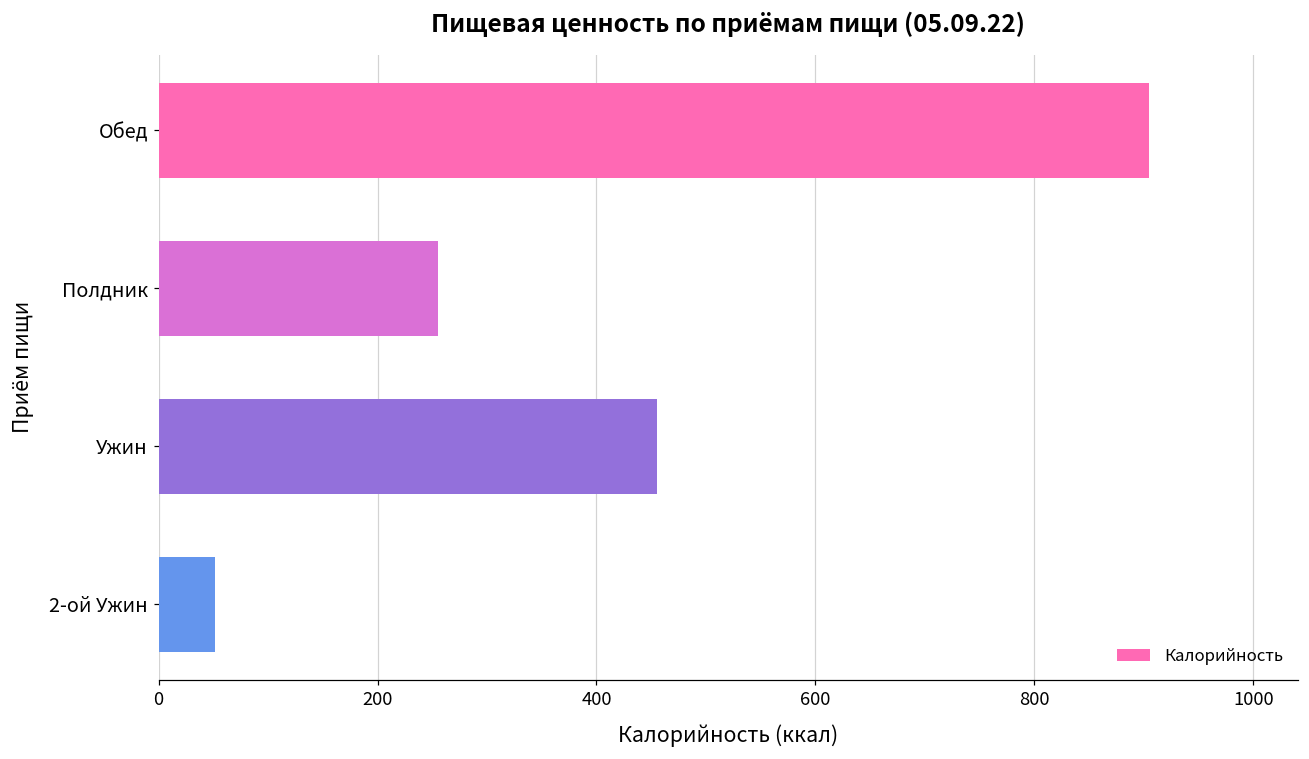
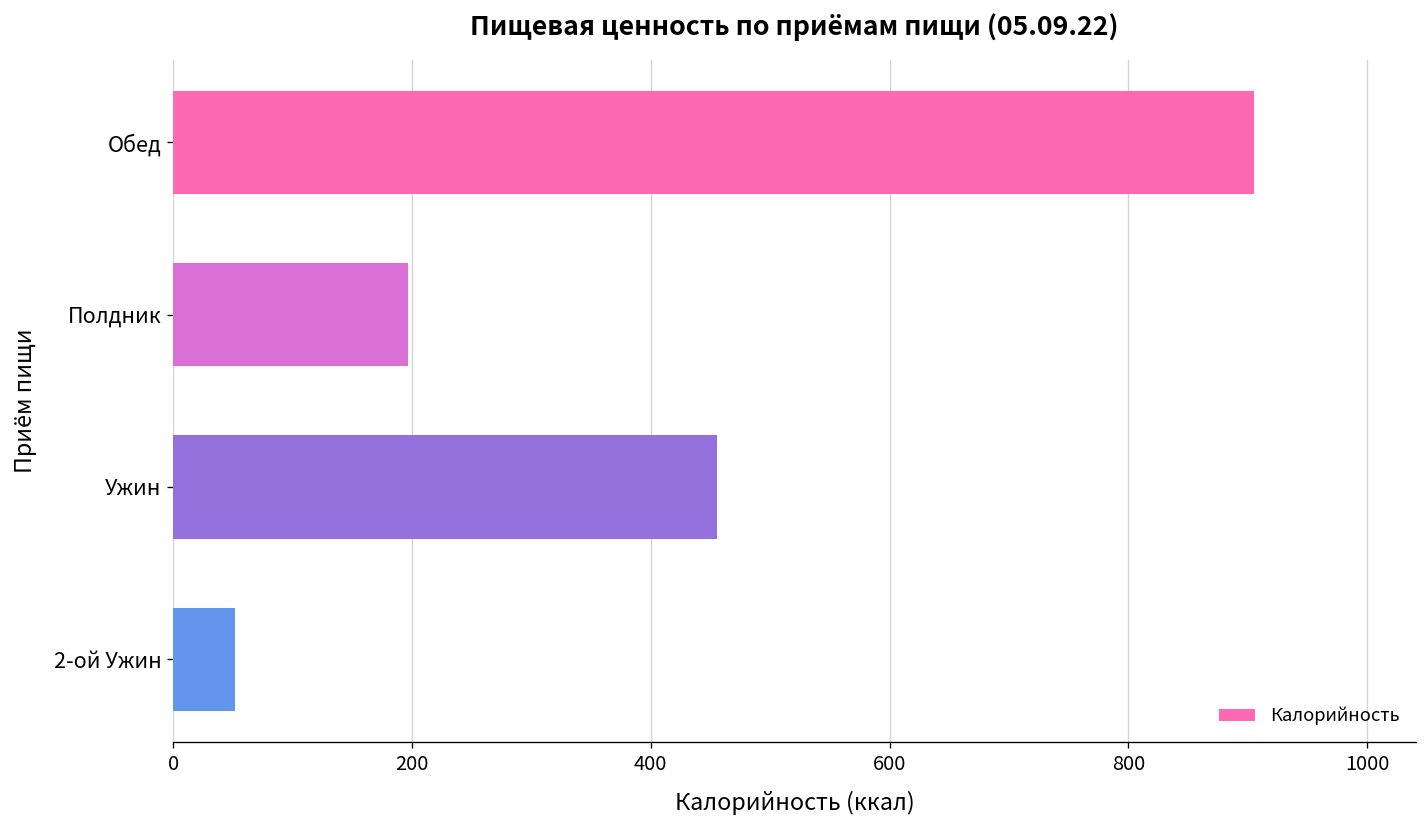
Полдник: 260 -> 200
